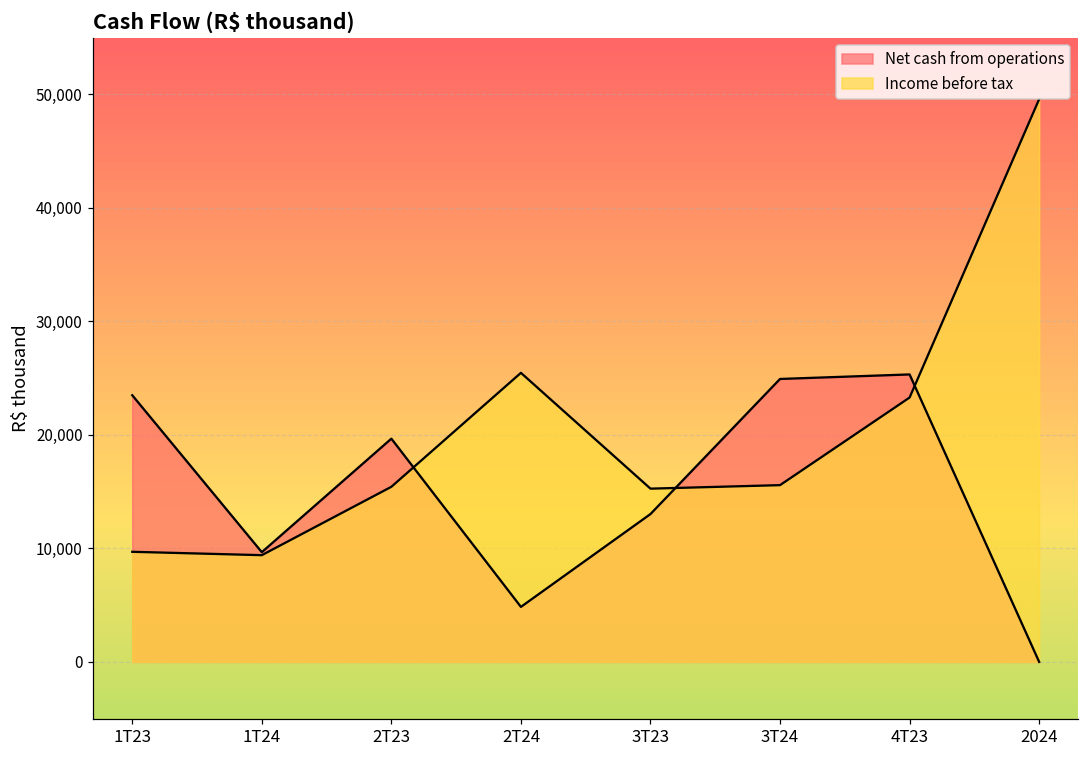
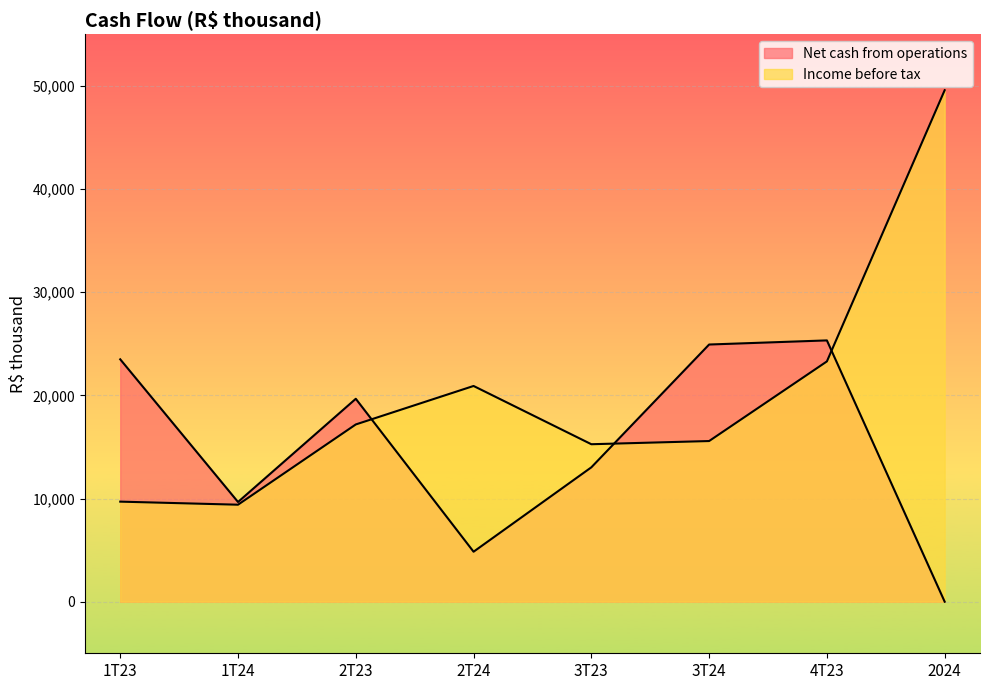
Income before tax, 2T23: 15,400 -> 17,200
Income before tax, 2T24: 25,500 -> 20,900
